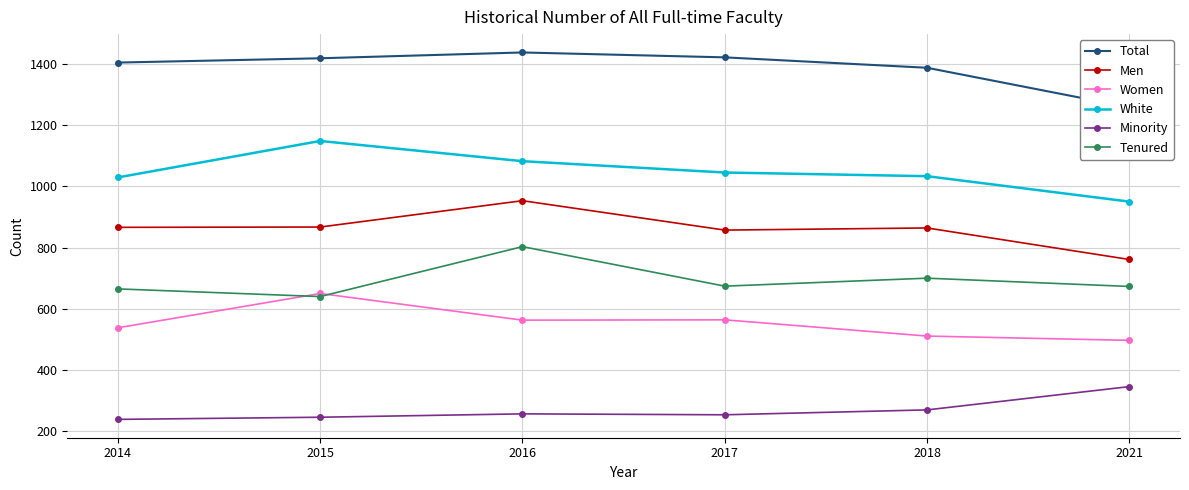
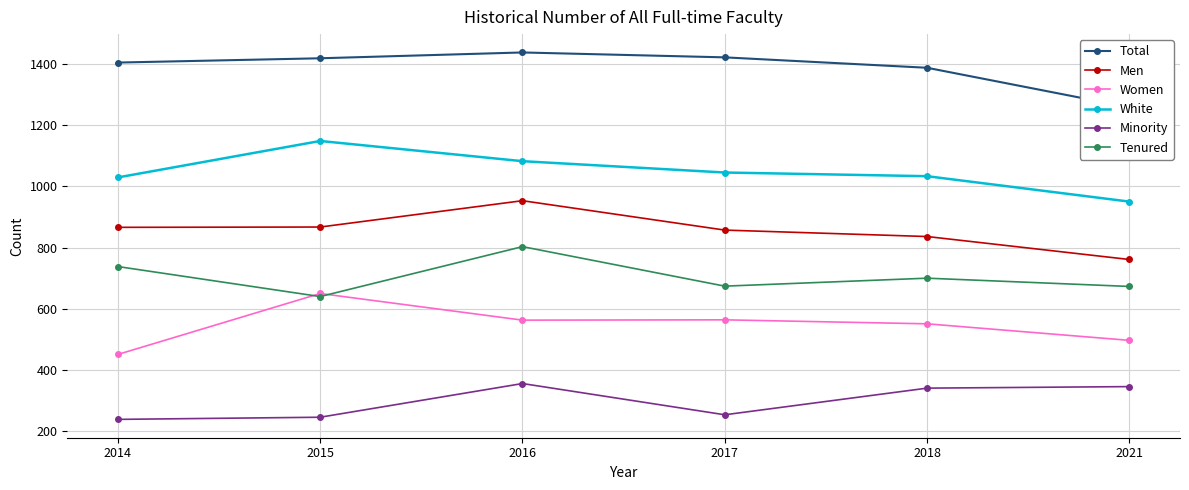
Women, 2014: 540 -> 450
Tenured, 2014: 670 -> 740
Minority, 2016: 260 -> 360
Men, 2018: 860 -> 840
Women, 2018: 510 -> 550
Minority, 2018: 270 -> 340
